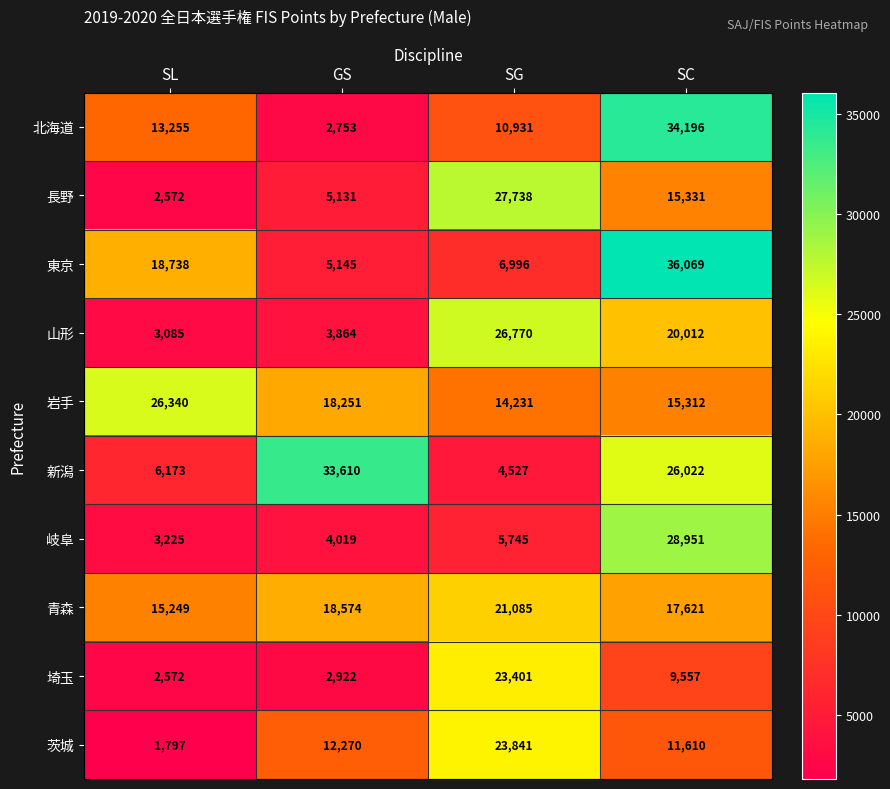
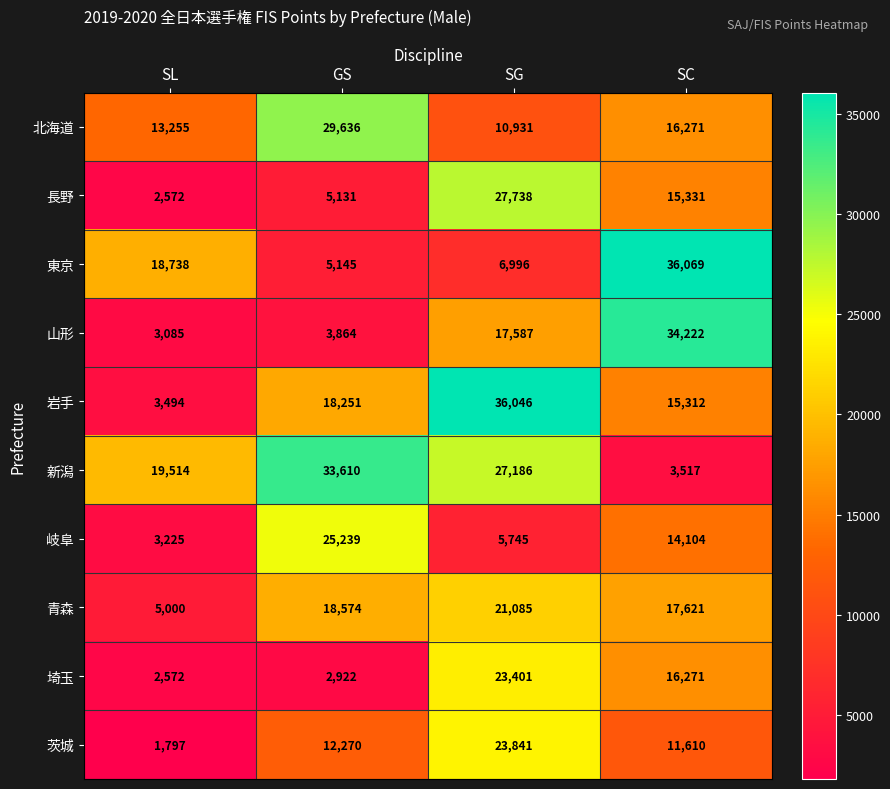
北海道, GS: 2,753 -> 29,636
北海道, SC: 34,196 -> 16,271
山形, SG: 26,770 -> 17,587
山形, SC: 20,012 -> 34,222
岩手, SL: 26,340 -> 3,494
岩手, SG: 14,231 -> 36,046
新潟, SL: 6,173 -> 19,514
新潟, SG: 4,527 -> 27,186
新潟, SC: 26,022 -> 3,517
岐阜, GS: 4,019 -> 25,239
岐阜, SC: 28,951 -> 14,104
青森, SL: 15,249 -> 5,000
埼玉, SC: 9,557 -> 16,271
